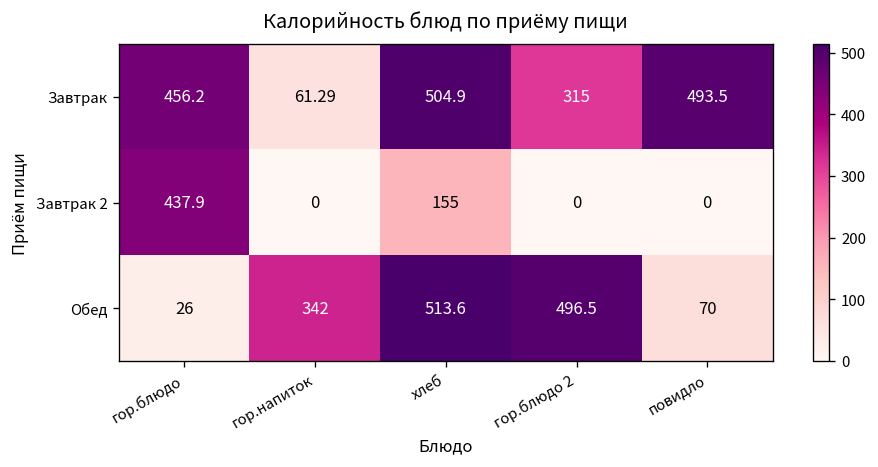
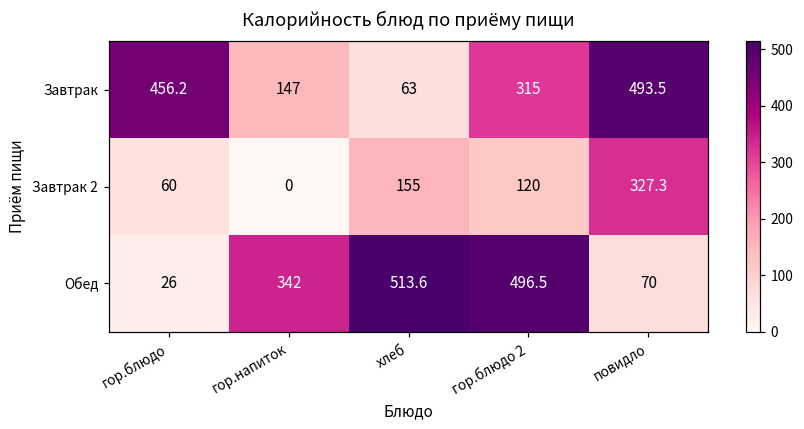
Завтрак, гор.напиток: 61.29 -> 147
Завтрак, хлеб: 504.9 -> 63
Завтрак 2, гор.блюдо: 437.9 -> 60
Завтрак 2, гор.блюдо 2: 0 -> 120
Завтрак 2, повидло: 0 -> 327.3
